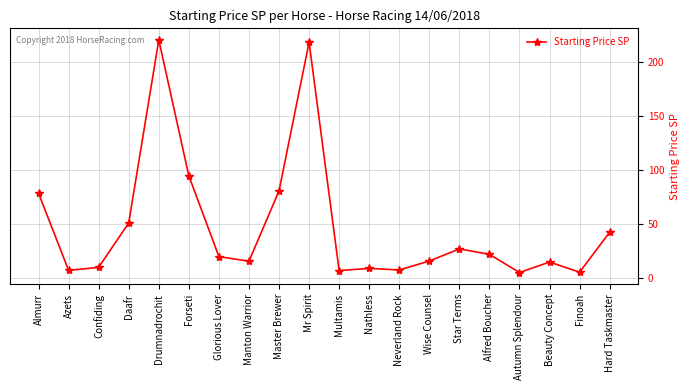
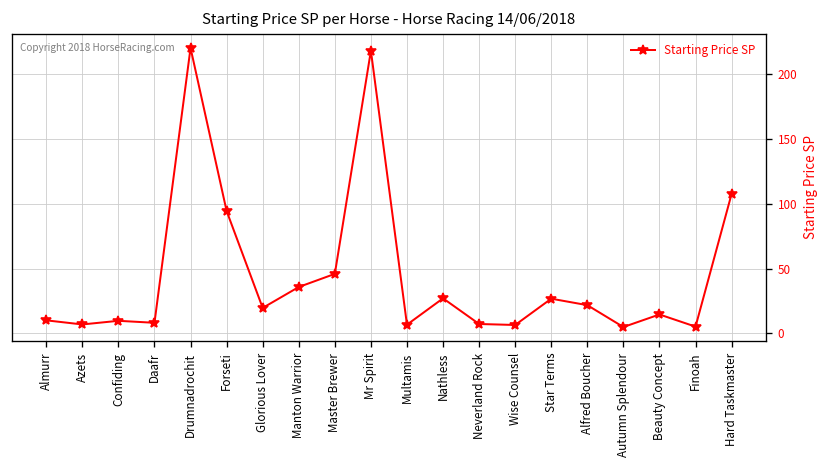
Almurr: 78 -> 10
Daafr: 51 -> 8
Manton Warrior: 15 -> 36
Master Brewer: 80 -> 46
Nathless: 9 -> 27
Wise Counsel: 16 -> 6
Hard Taskmaster: 42 -> 108
